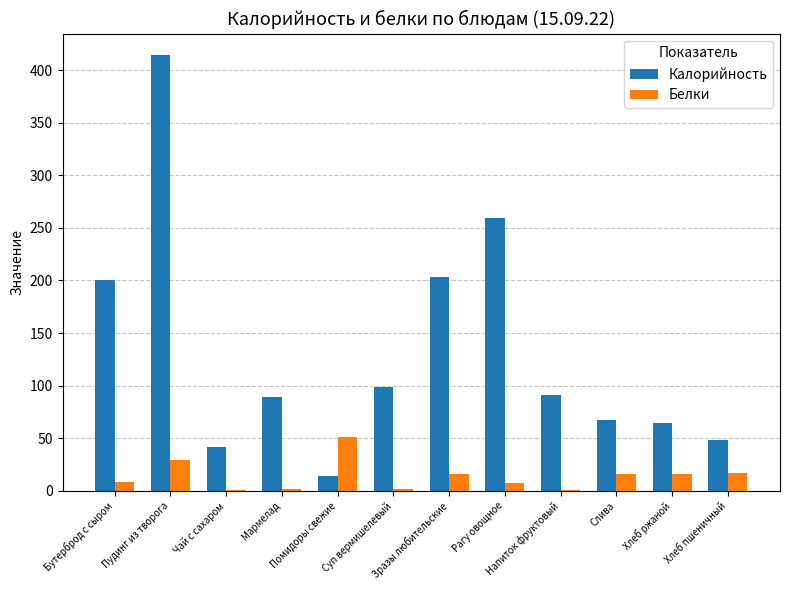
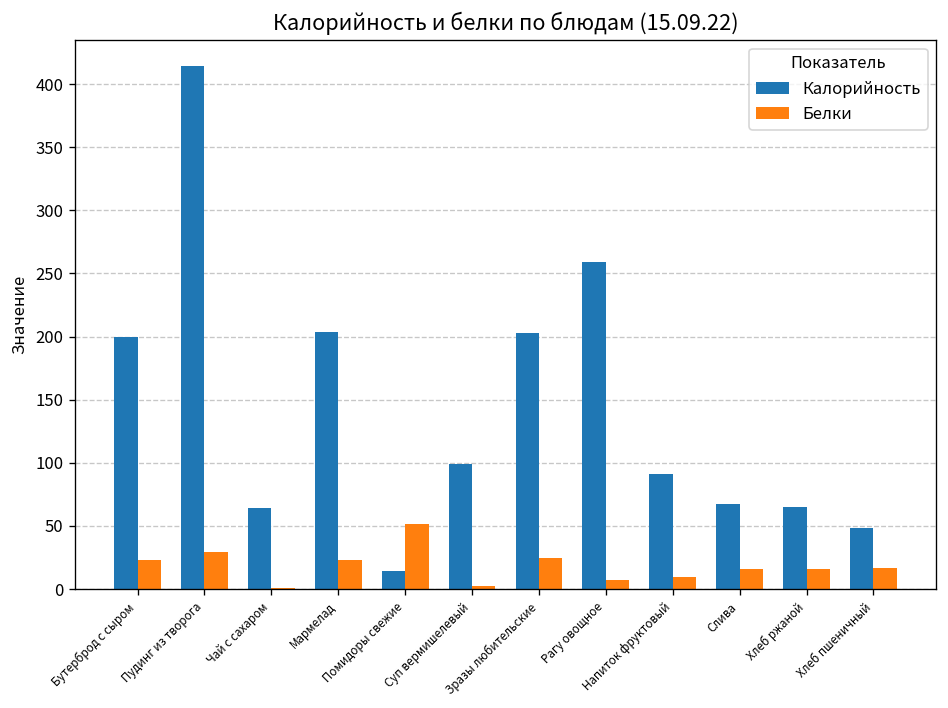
Белки, Бутерброд с сыром: 8 -> 23
Калорийность, Чай с сахаром: 42 -> 64
Калорийность, Мармелад: 89 -> 204
Белки, Мармелад: 2 -> 23
Белки, Зразы любительские: 16 -> 25
Белки, Напиток фруктовый: 1 -> 10
